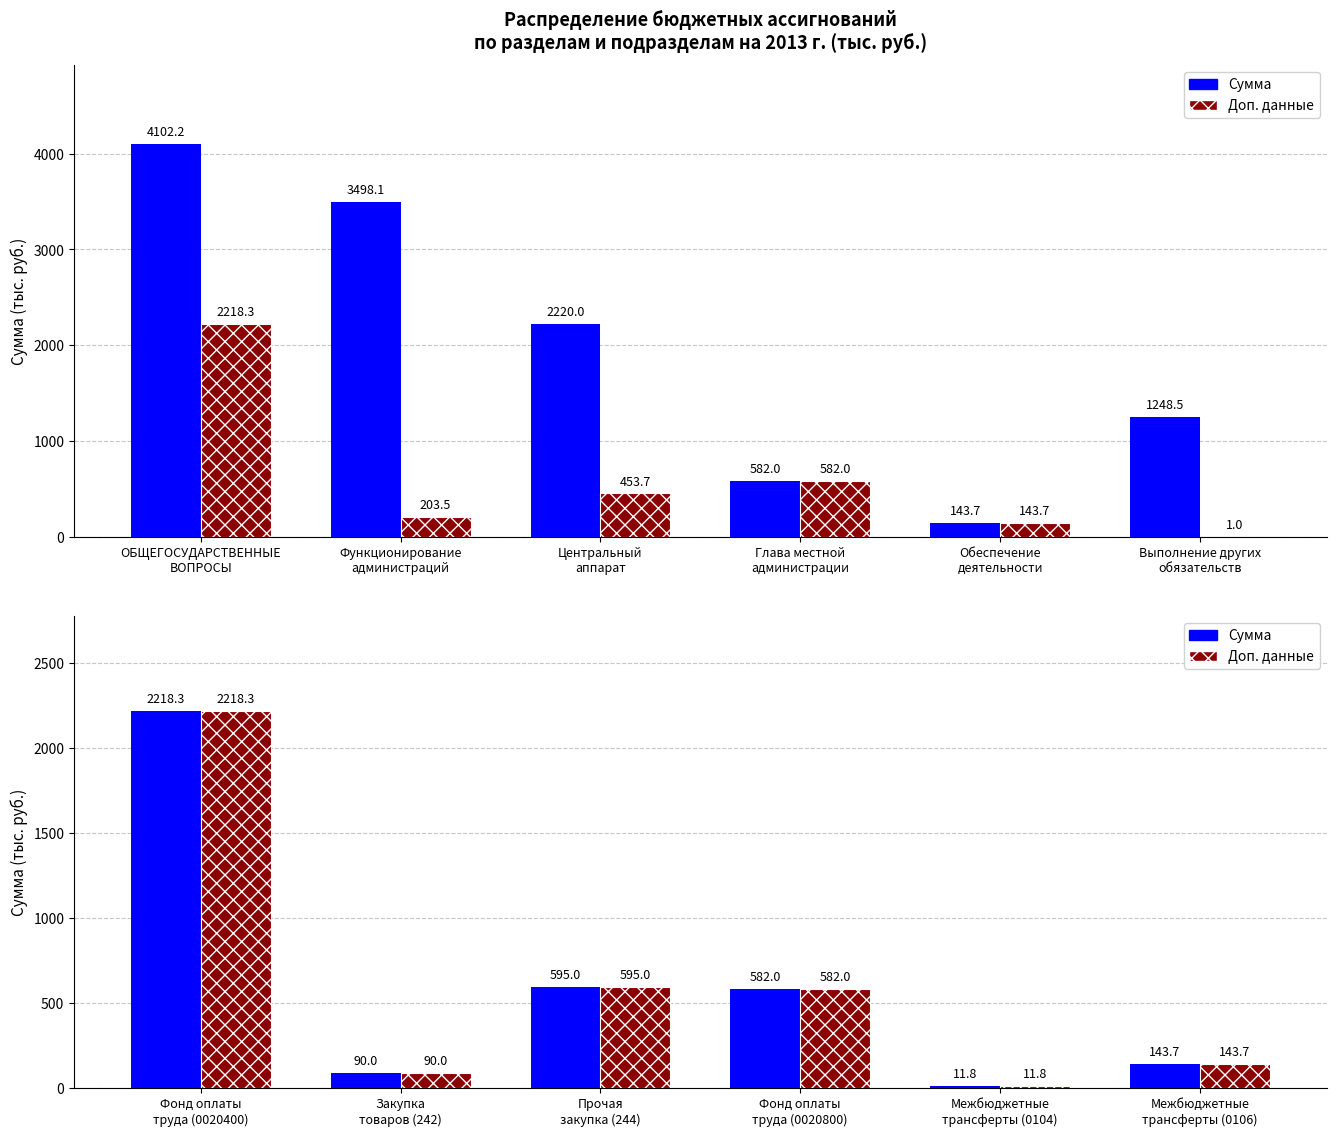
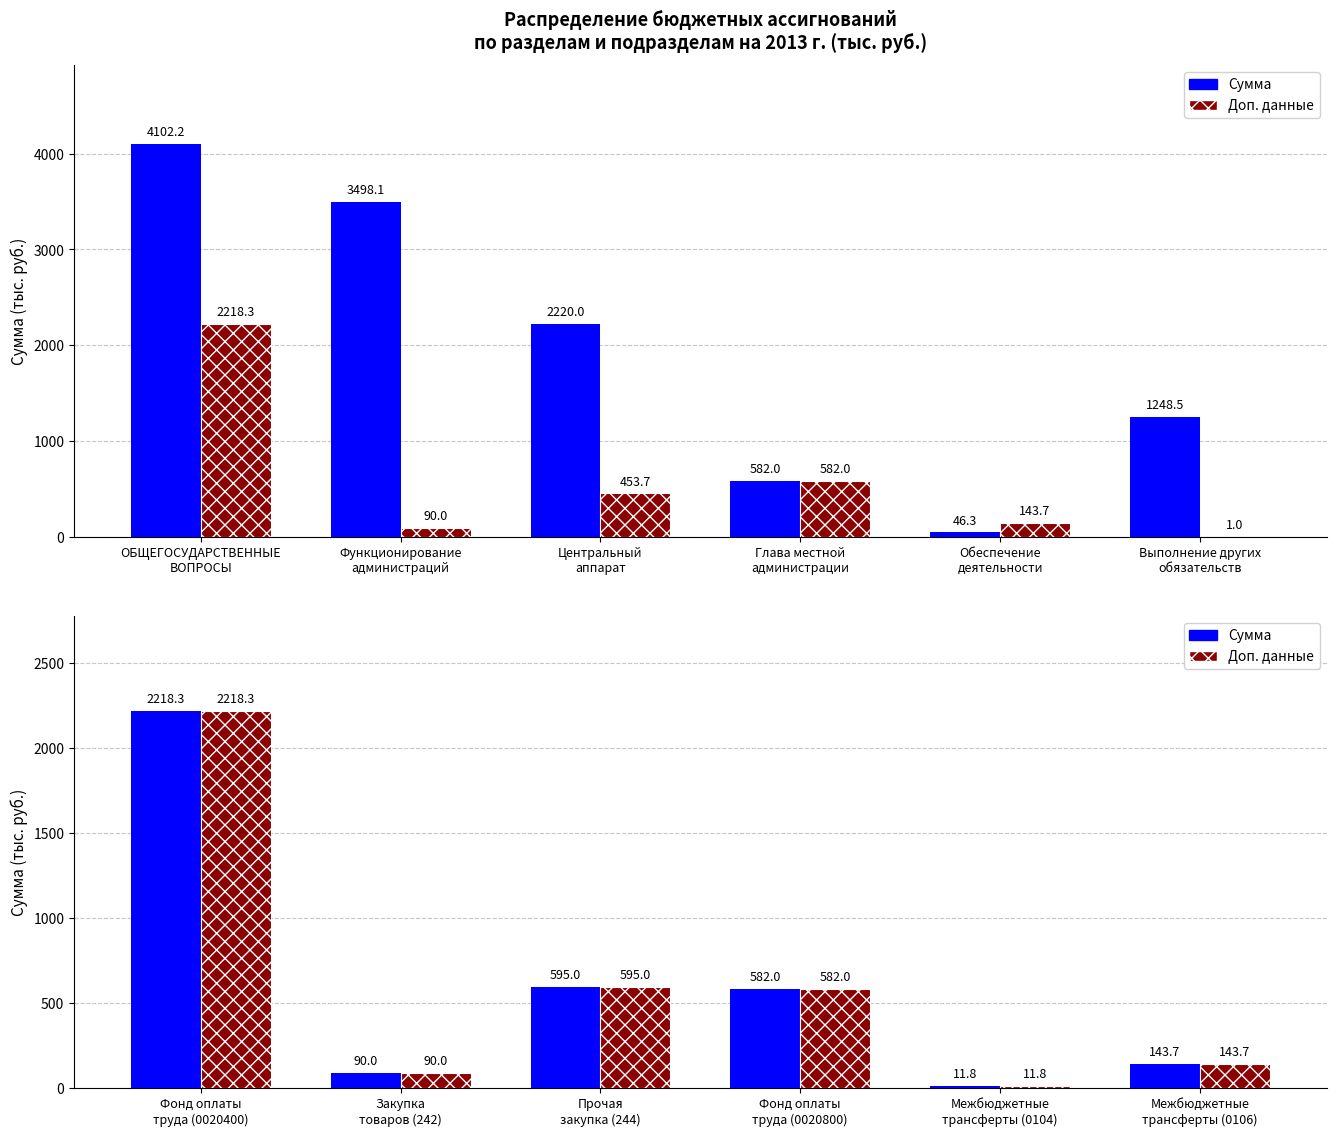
Распределение бюджетных ассигнований по разделам и подразделам на 2013 г. (тыс. руб.), Доп. данные, Функционирование администраций: 203.5 -> 90.0
Распределение бюджетных ассигнований по разделам и подразделам на 2013 г. (тыс. руб.), Сумма, Обеспечение деятельности: 143.7 -> 46.3
